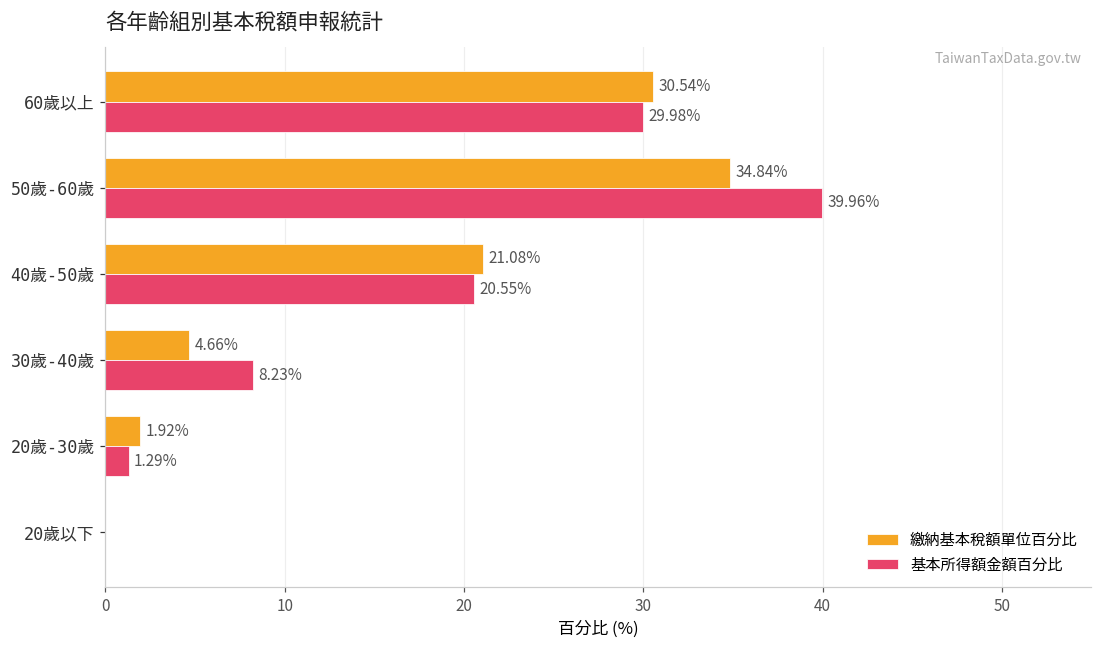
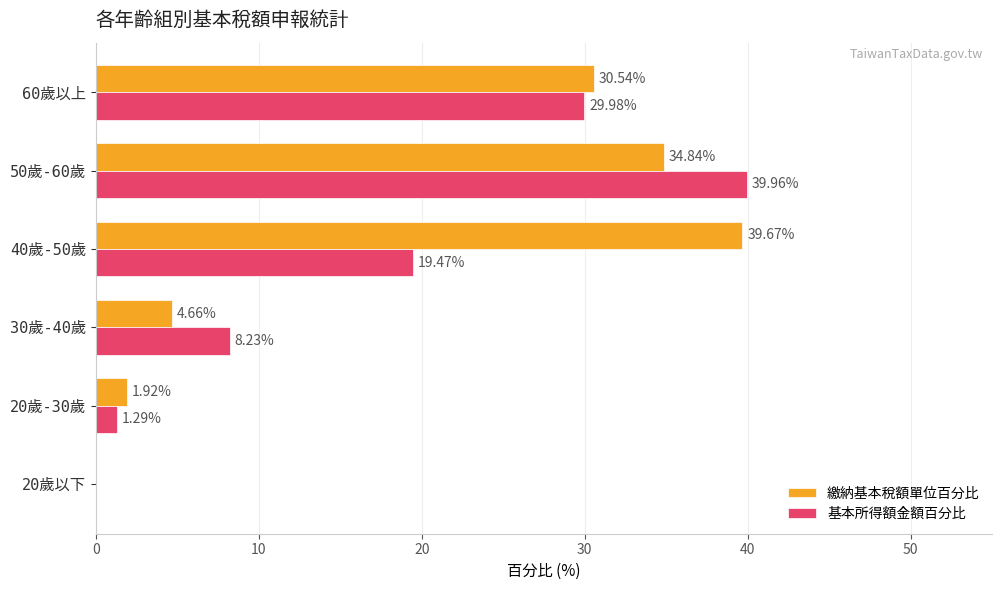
繳納基本稅額單位百分比, 40歲-50歲: 21.08% -> 39.67%
基本所得額金額百分比, 40歲-50歲: 20.55% -> 19.47%
